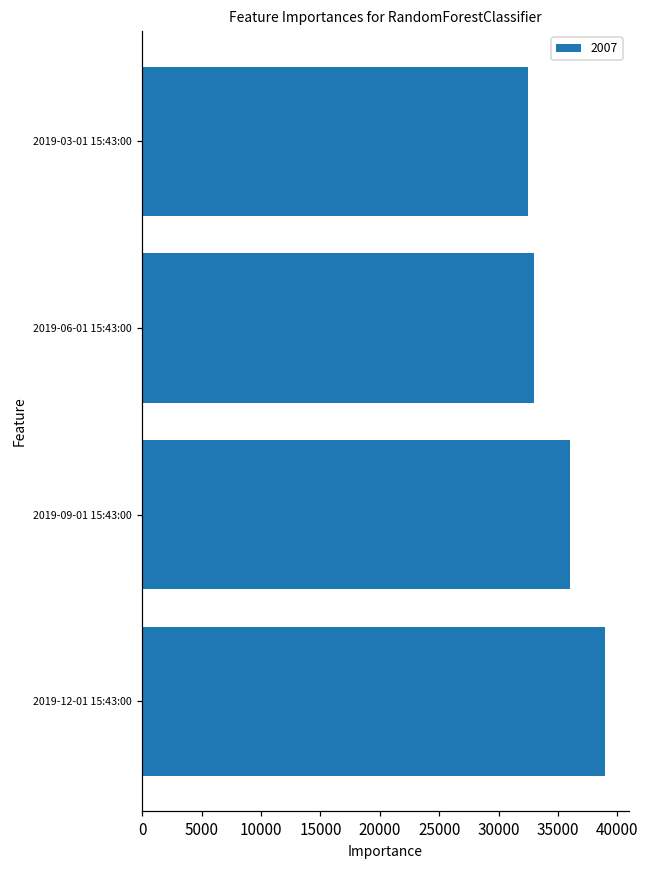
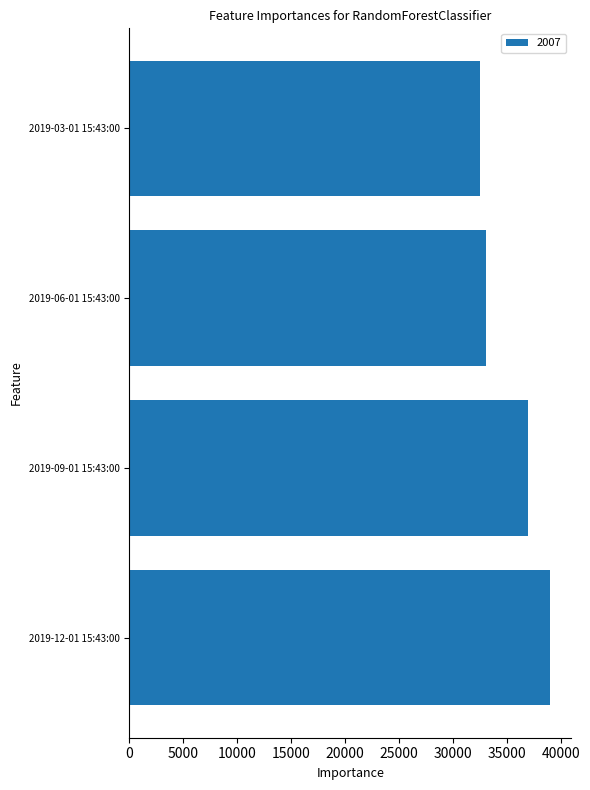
2019-09-01 15:43:00: 36000 -> 36900
